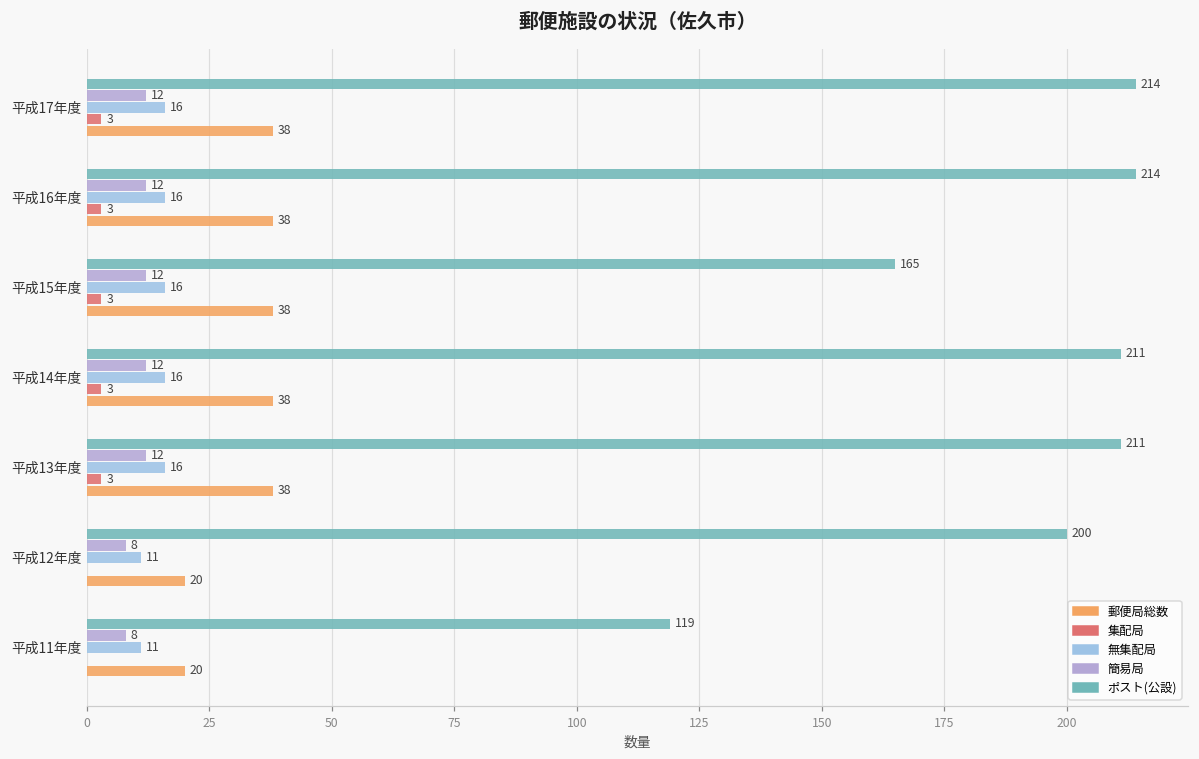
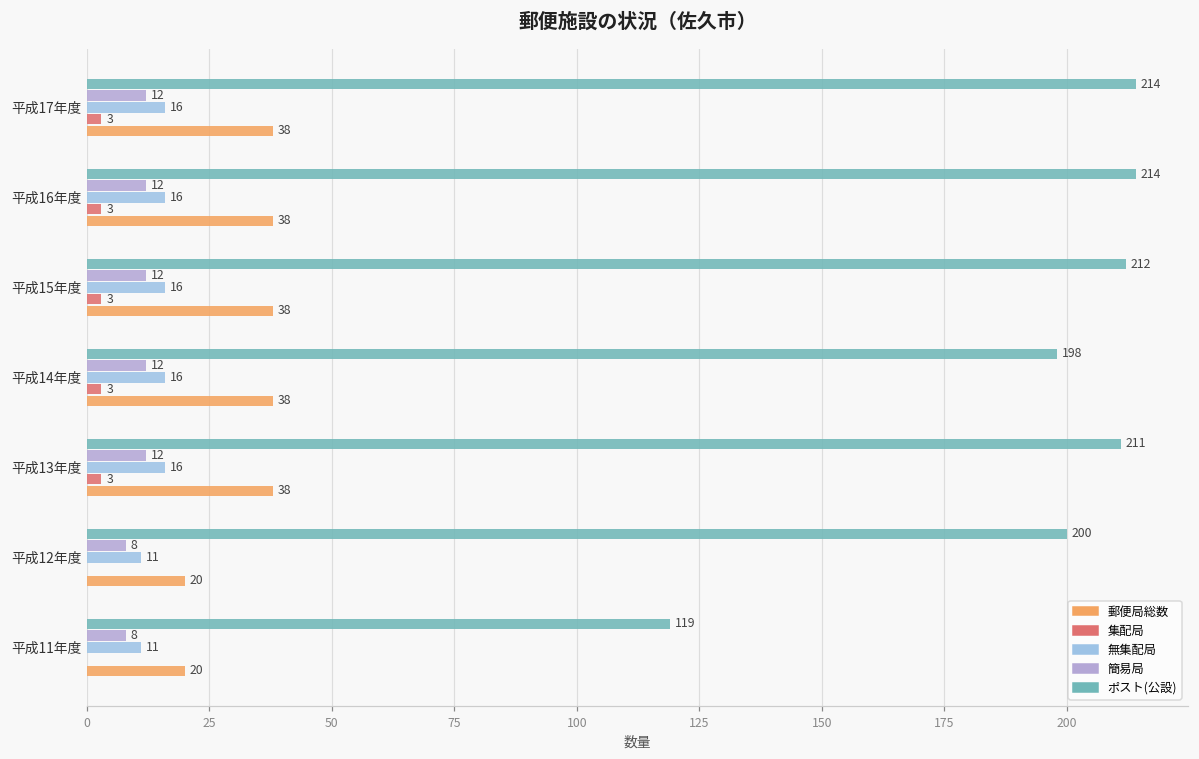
ポスト(公設), 平成15年度: 165 -> 212
ポスト(公設), 平成14年度: 211 -> 198
